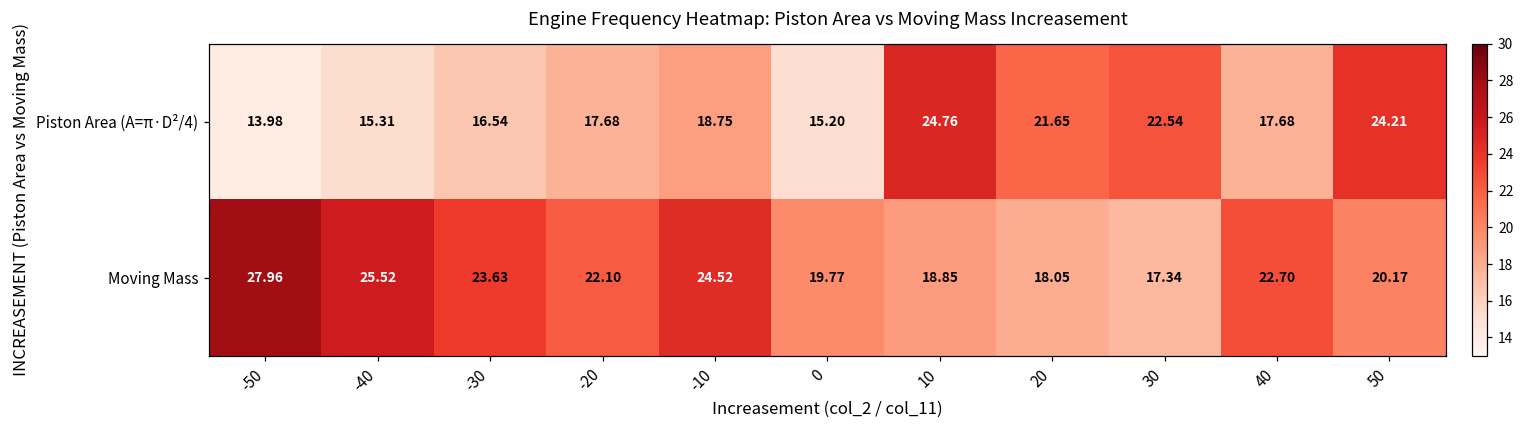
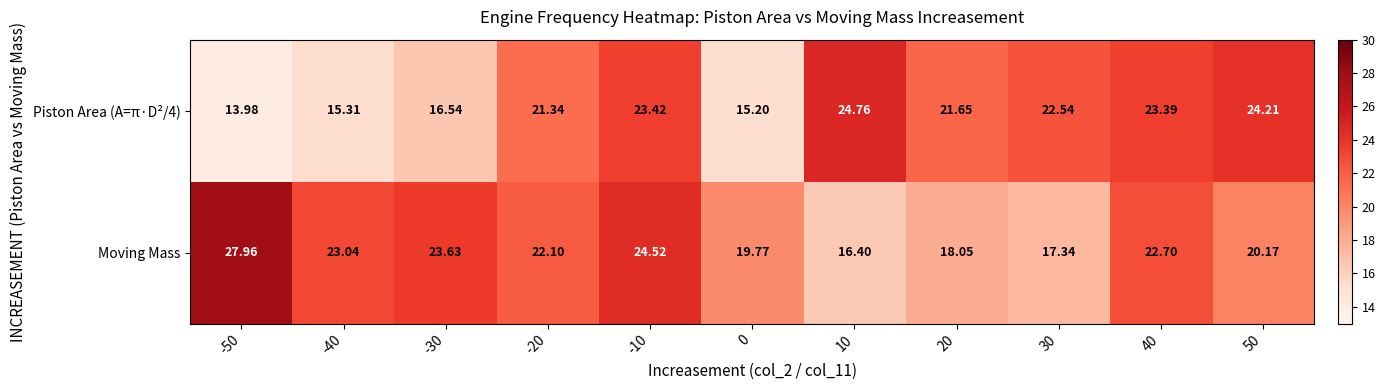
Piston Area (A=π·D²/4), -20: 17.68 -> 21.34
Piston Area (A=π·D²/4), -10: 18.75 -> 23.42
Piston Area (A=π·D²/4), 40: 17.68 -> 23.39
Moving Mass, -40: 25.52 -> 23.04
Moving Mass, 10: 18.85 -> 16.40
